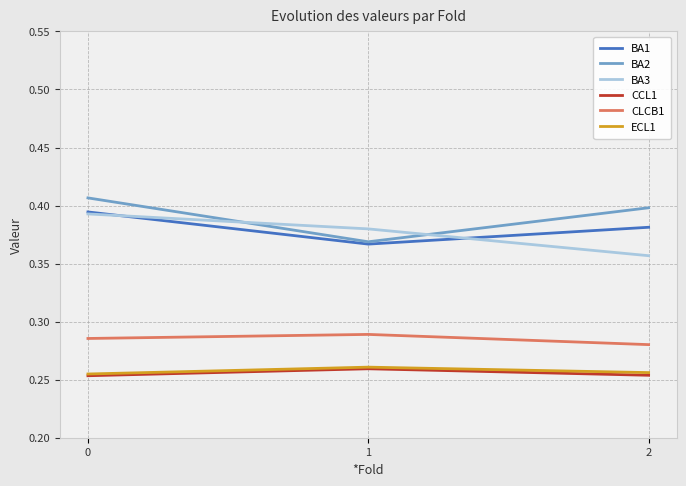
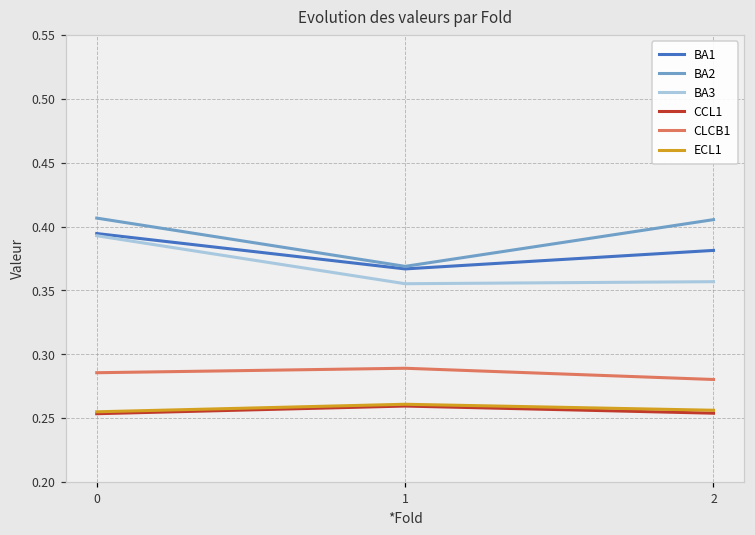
BA3, 1: 0.380 -> 0.355
BA2, 2: 0.398 -> 0.405
